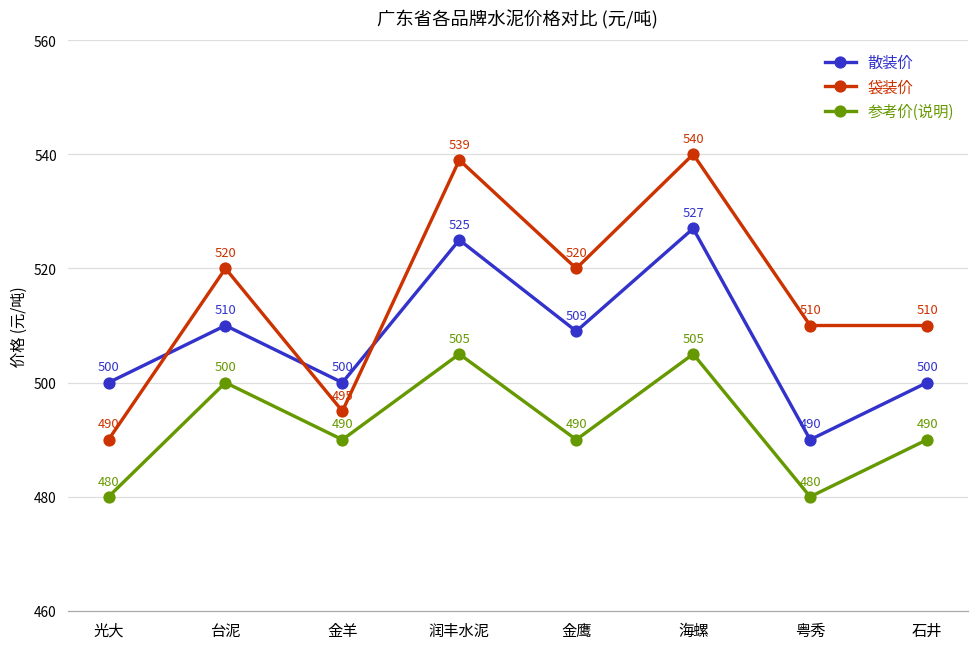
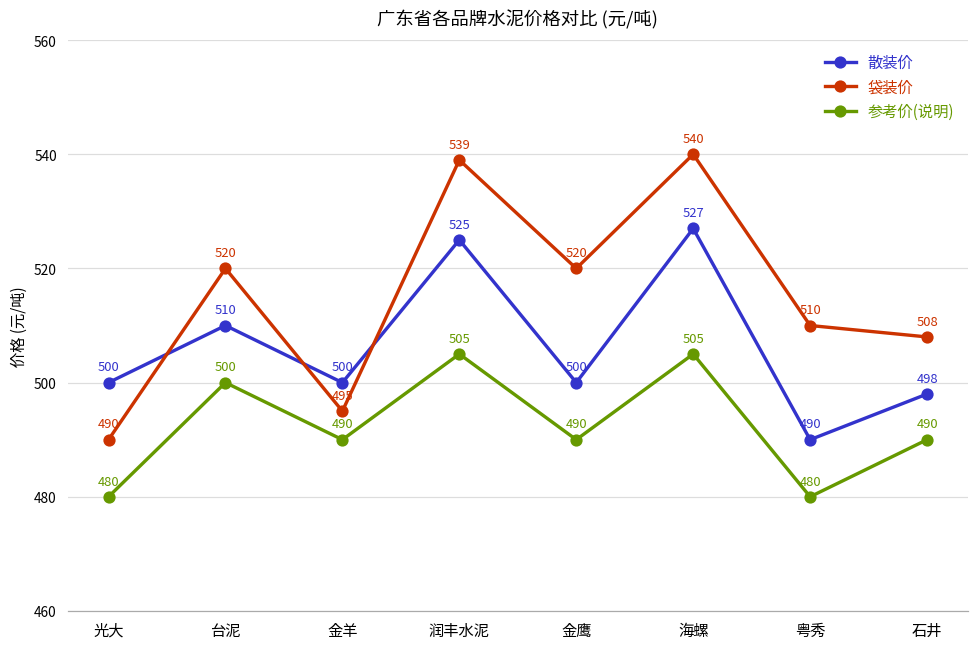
散装价, 金鹰: 509 -> 500
散装价, 石井: 500 -> 498
袋装价, 石井: 510 -> 508
